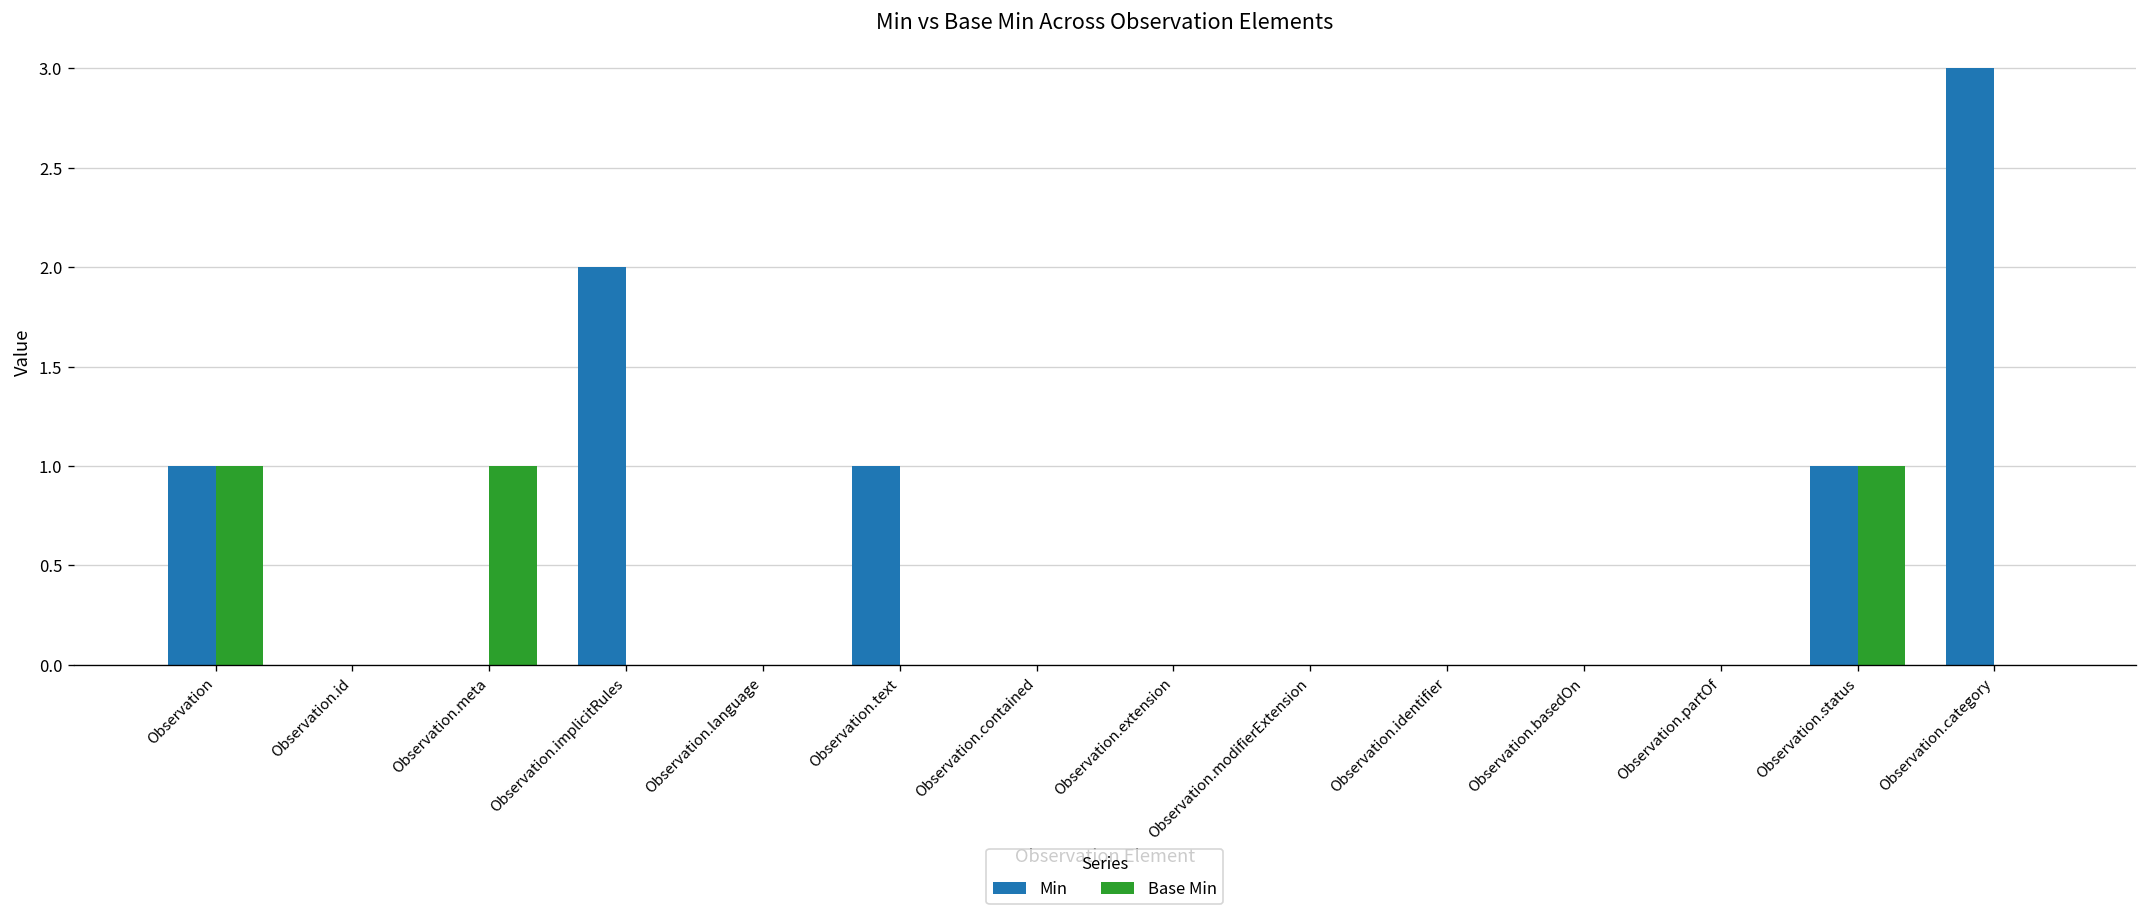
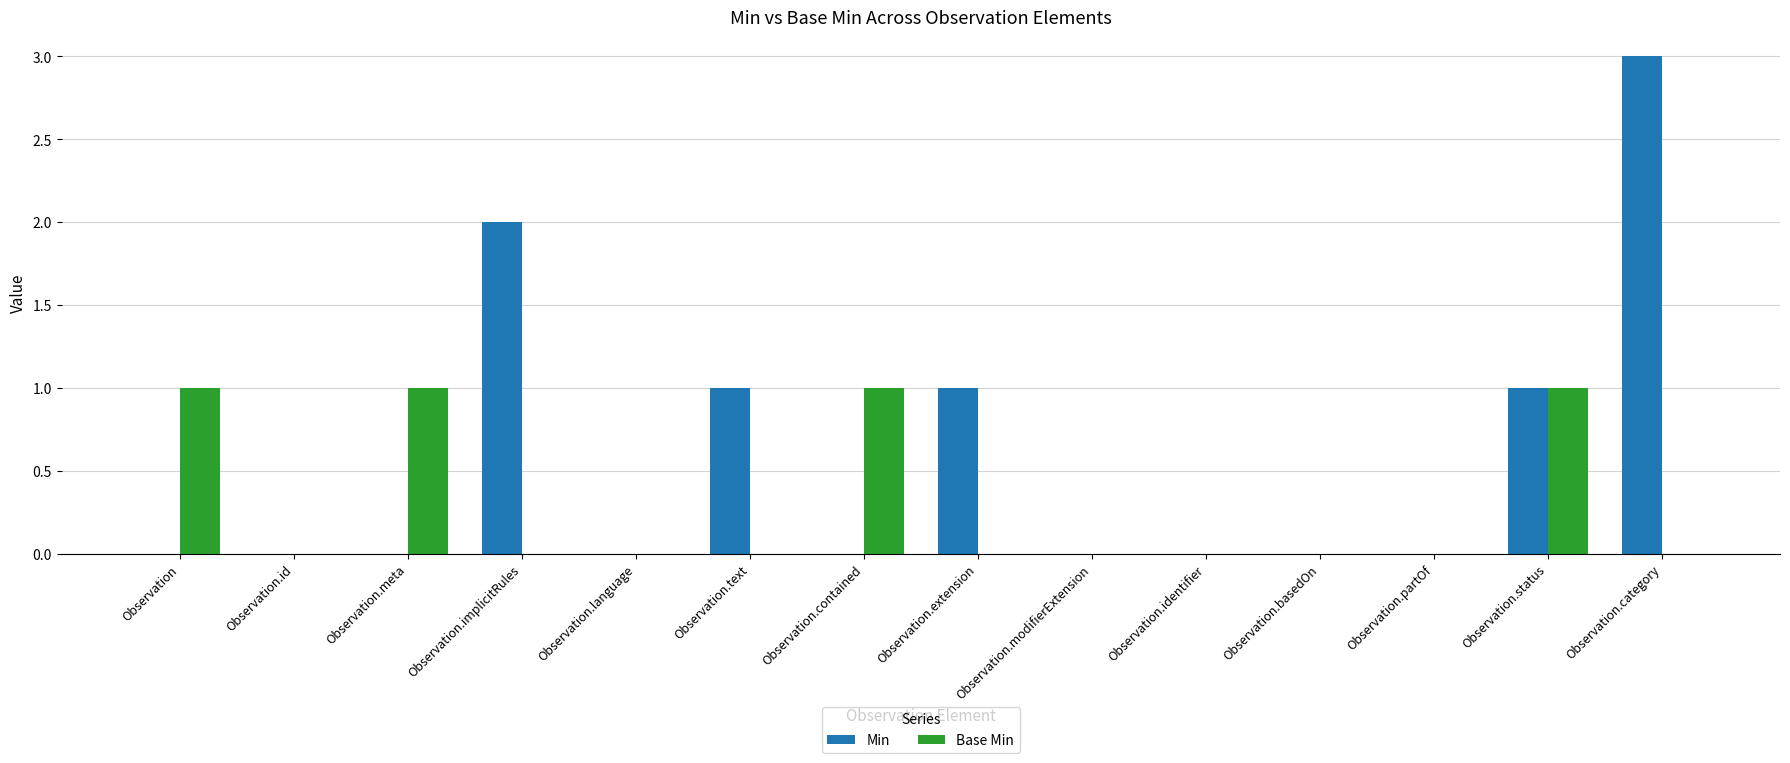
Min, Observation: 1 -> 0
Base Min, Observation.contained: 0 -> 1
Min, Observation.extension: 0 -> 1
